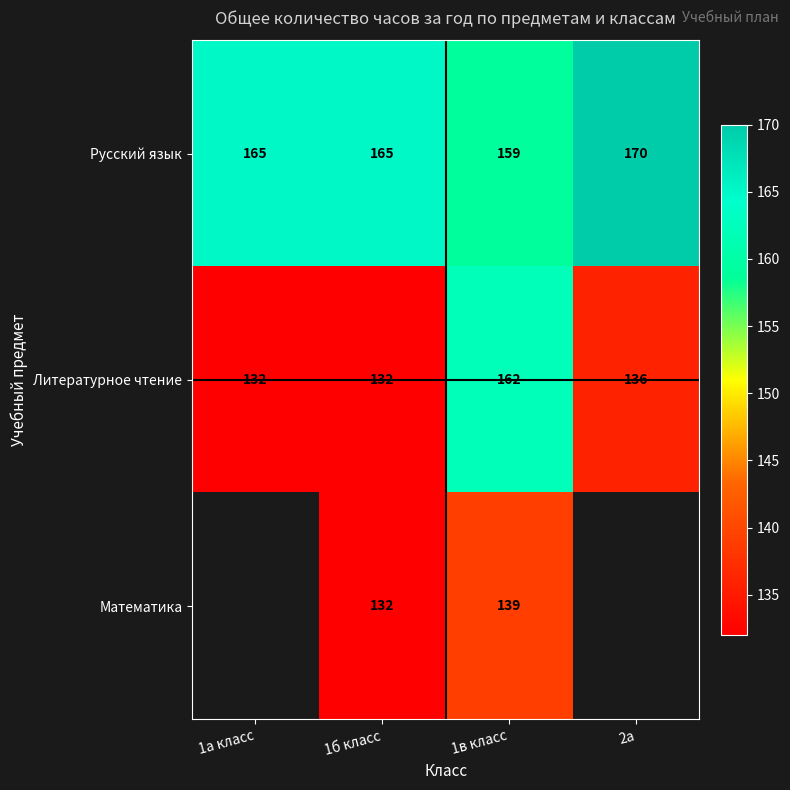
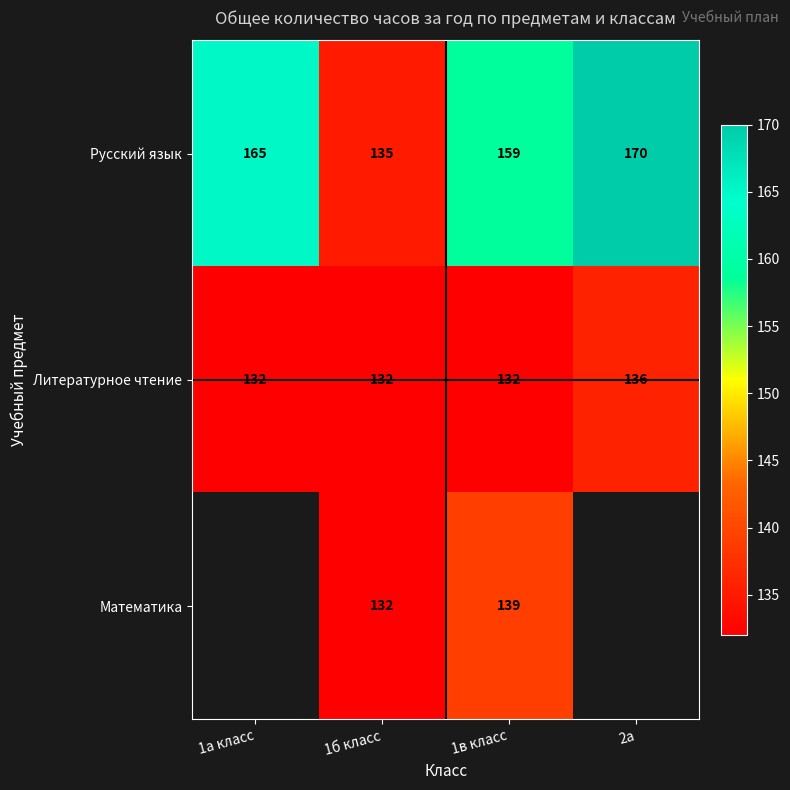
Русский язык, 1б класс: 165 -> 135
Литературное чтение, 1в класс: 162 -> 132
